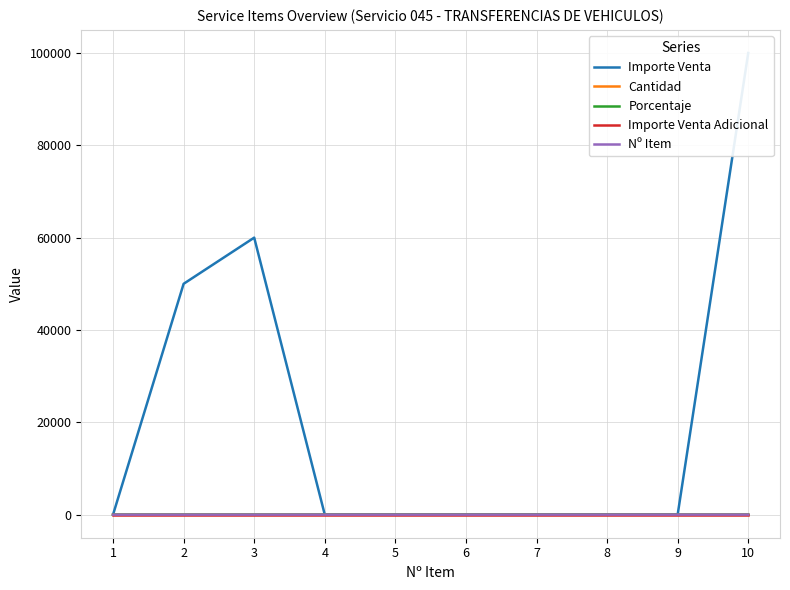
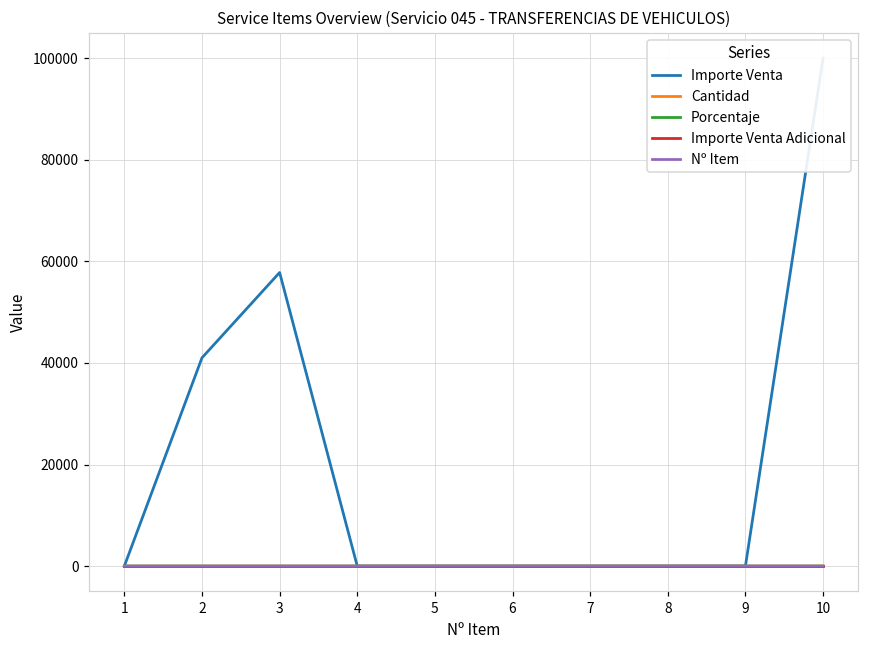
Importe Venta, 2: 50000 -> 41000
Importe Venta, 3: 60000 -> 58000
